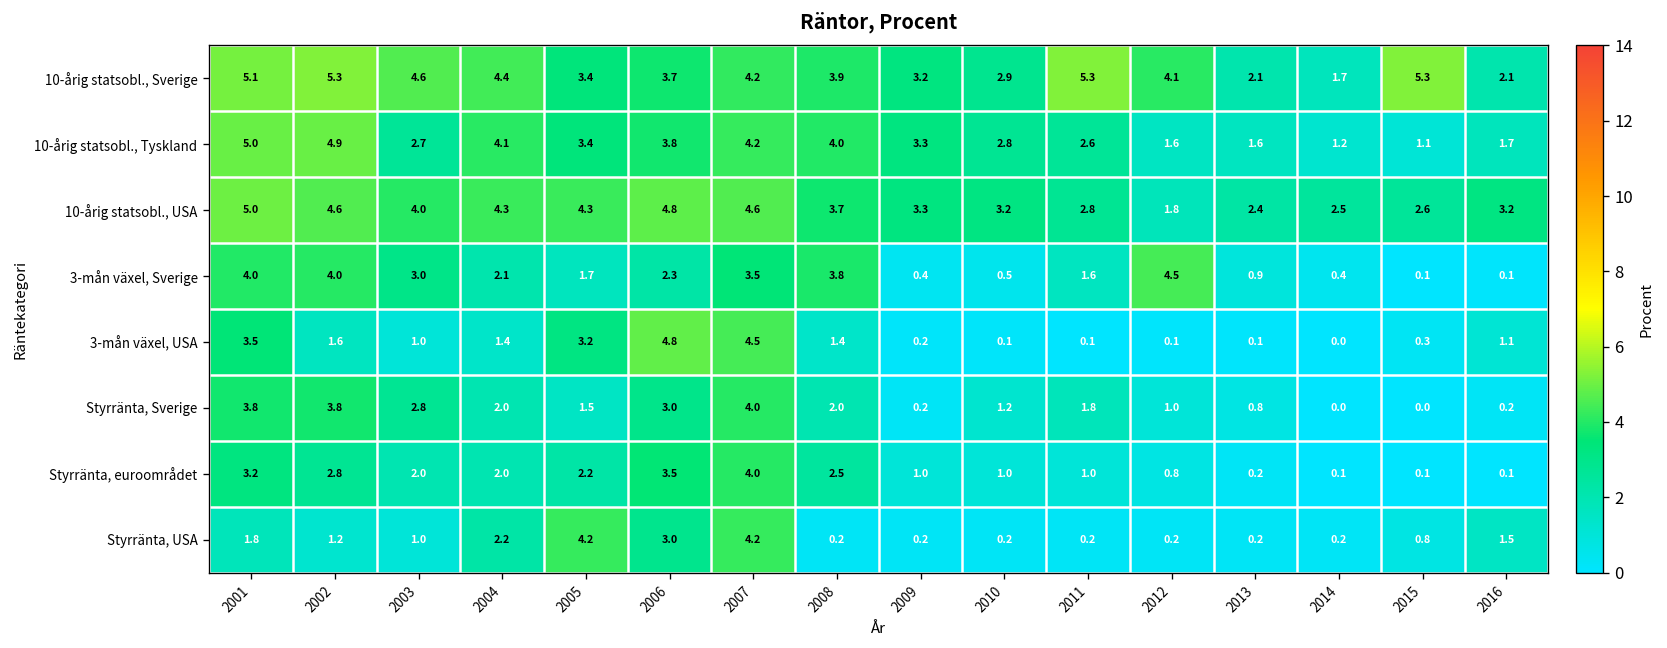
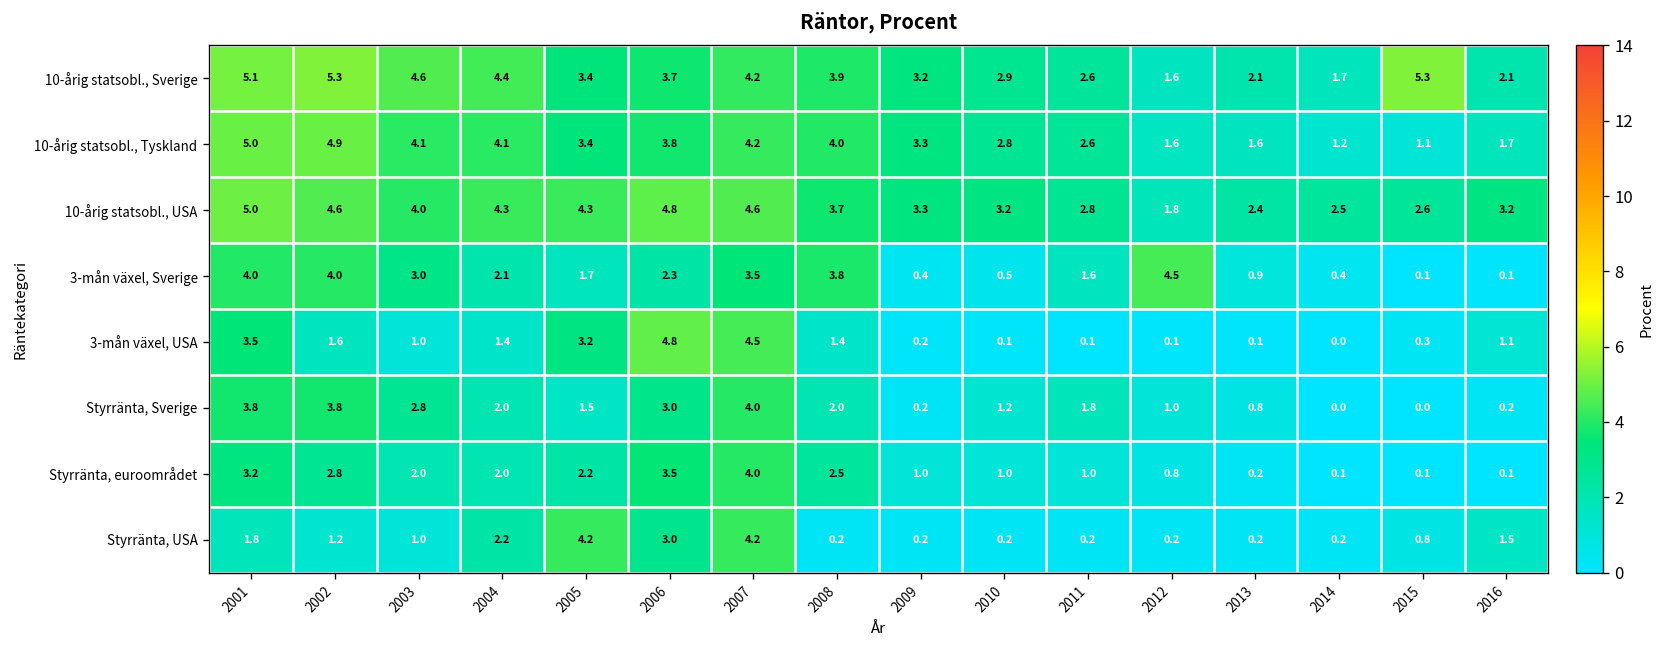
10-årig statsobl., Sverige, 2011: 5.3 -> 2.6
10-årig statsobl., Sverige, 2012: 4.1 -> 1.6
10-årig statsobl., Tyskland, 2003: 2.7 -> 4.1
